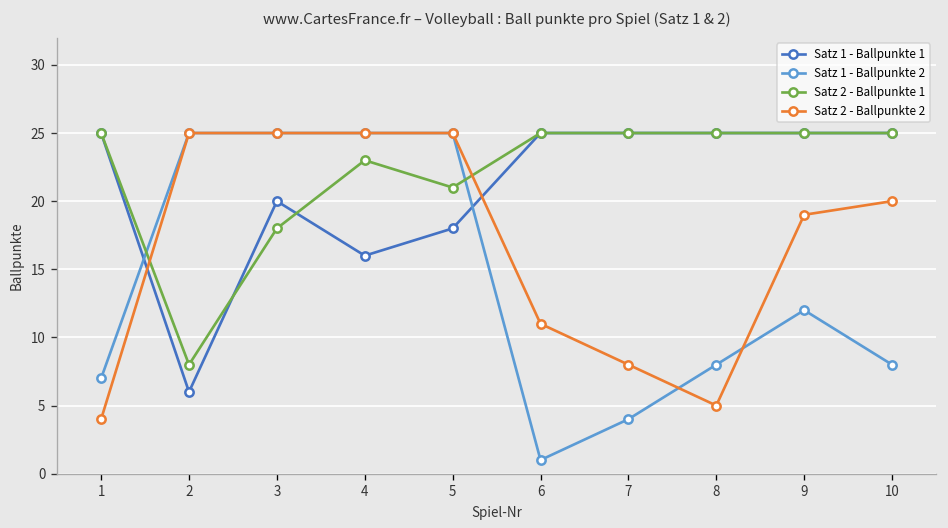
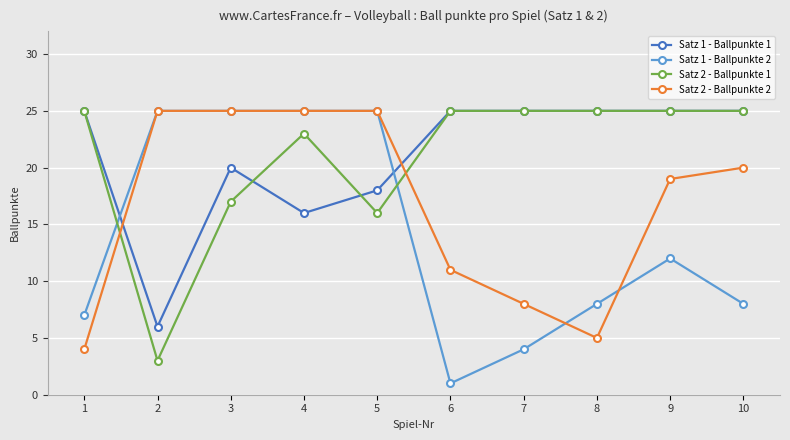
Satz 2 - Ballpunkte 1, 2: 8 -> 3
Satz 2 - Ballpunkte 1, 3: 18 -> 17
Satz 2 - Ballpunkte 1, 5: 21 -> 16
